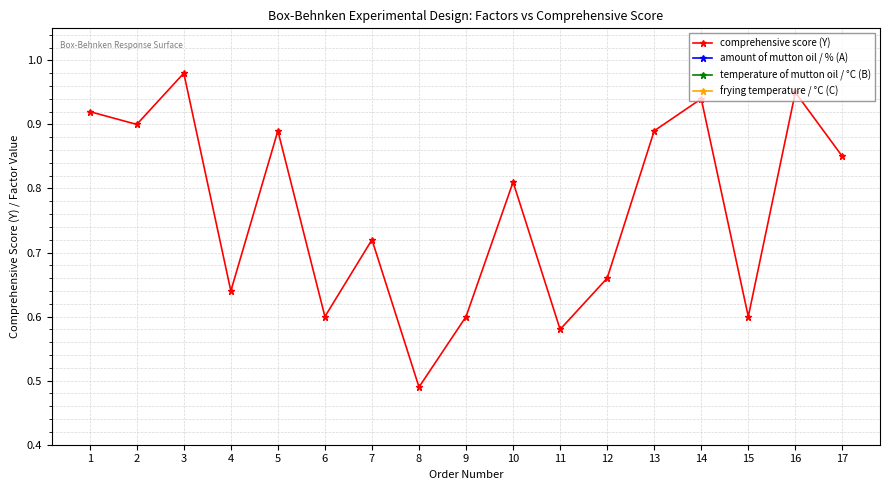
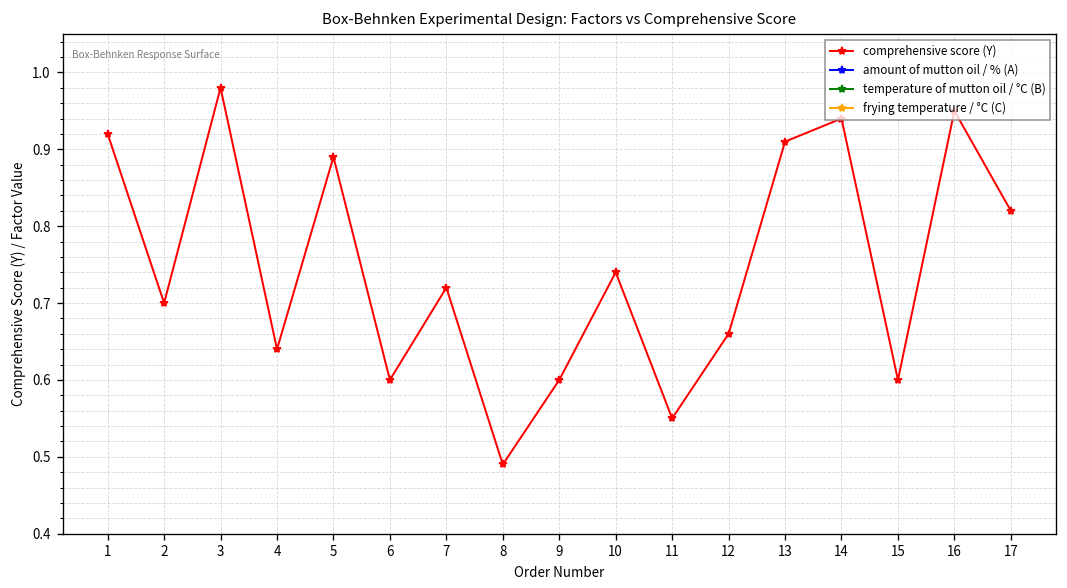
comprehensive score (Y), 2: 0.9 -> 0.7
comprehensive score (Y), 10: 0.81 -> 0.74
comprehensive score (Y), 11: 0.58 -> 0.55
comprehensive score (Y), 13: 0.89 -> 0.91
comprehensive score (Y), 17: 0.85 -> 0.82
